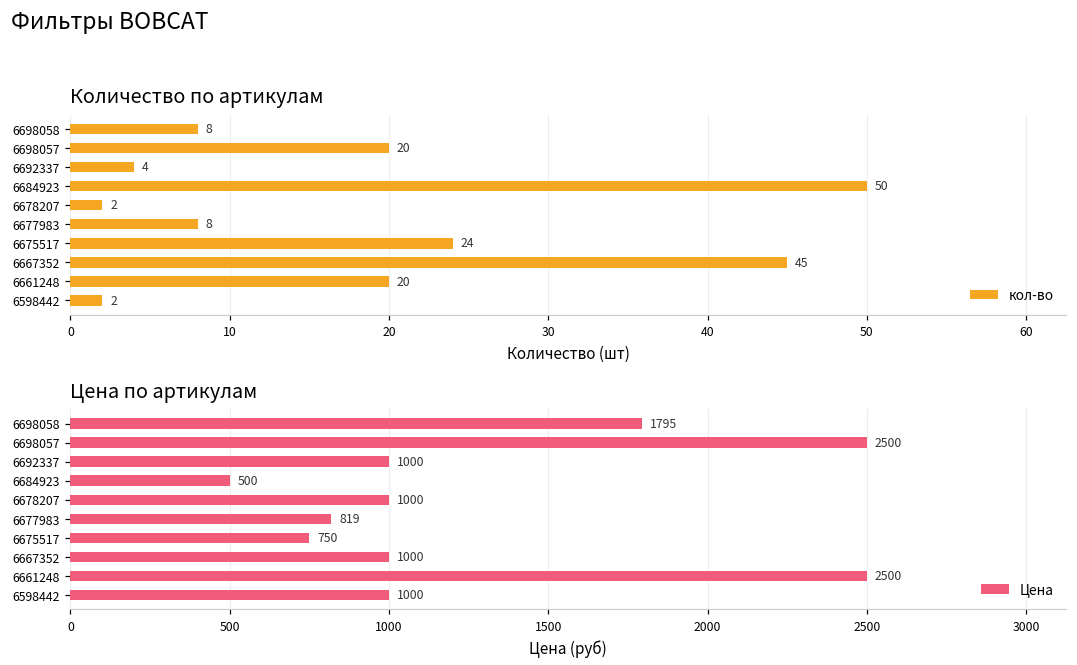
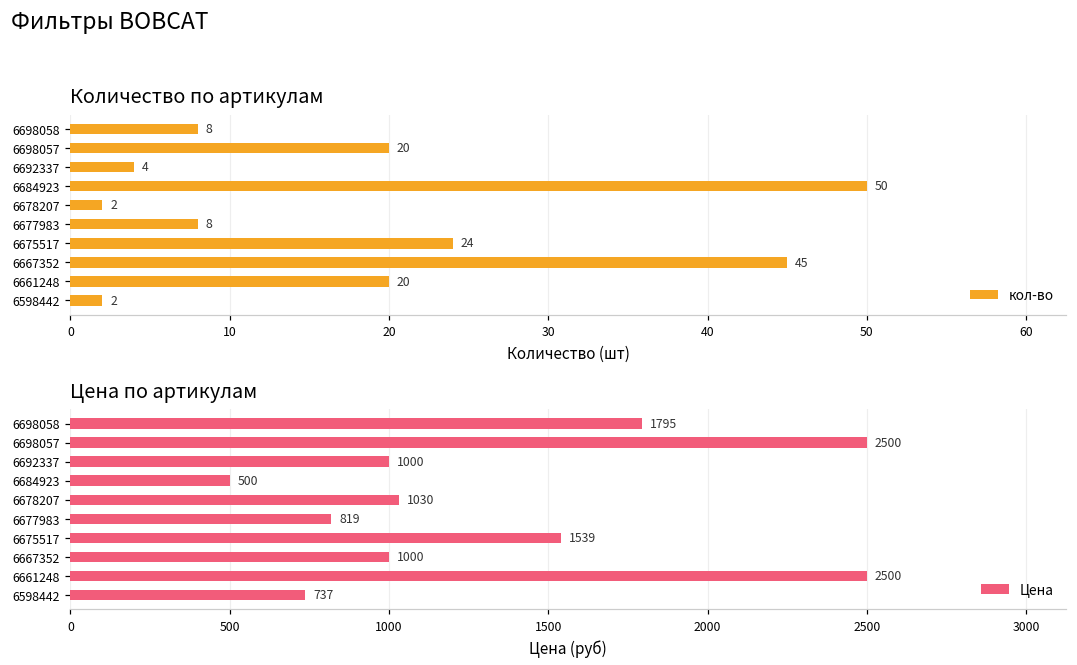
Цена по артикулам, 6678207: 1000 -> 1030
Цена по артикулам, 6675517: 750 -> 1539
Цена по артикулам, 6598442: 1000 -> 737
